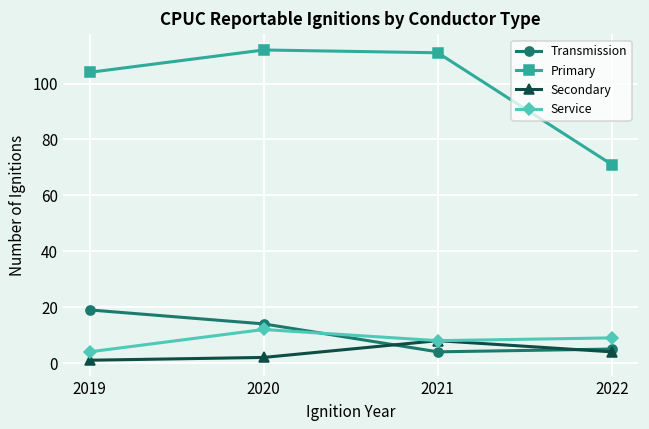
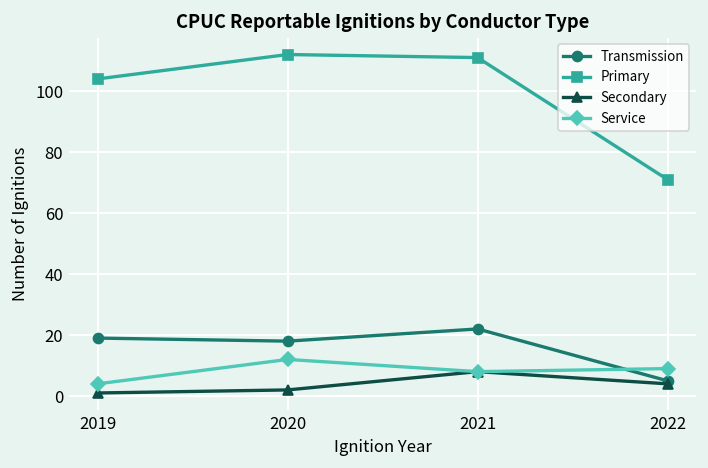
Transmission, 2020: 14 -> 18
Transmission, 2021: 4 -> 22
